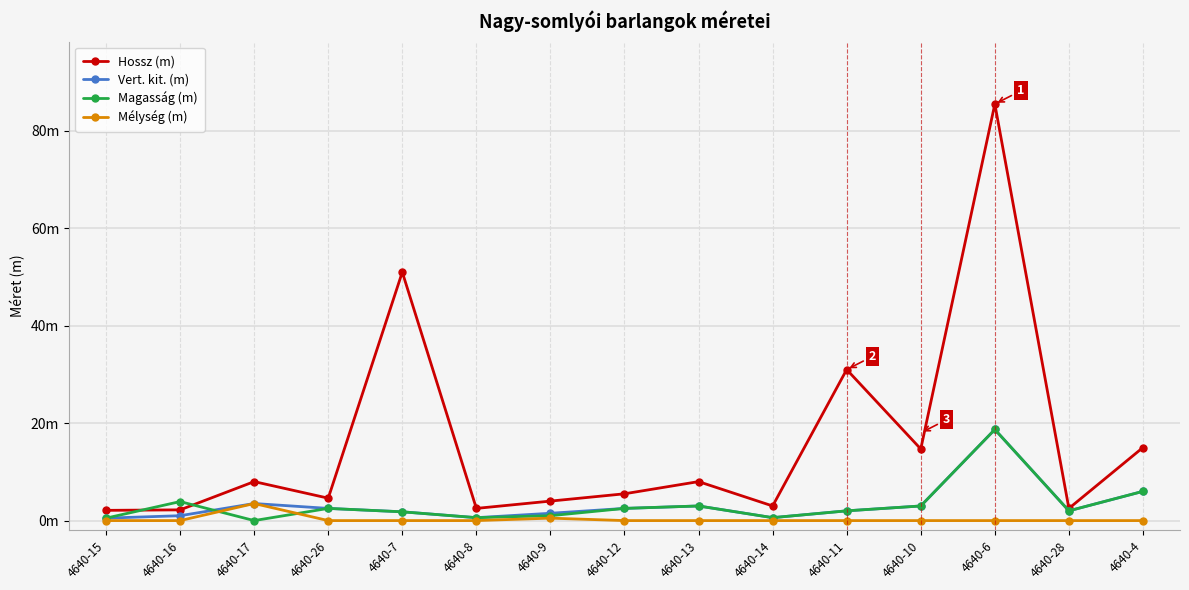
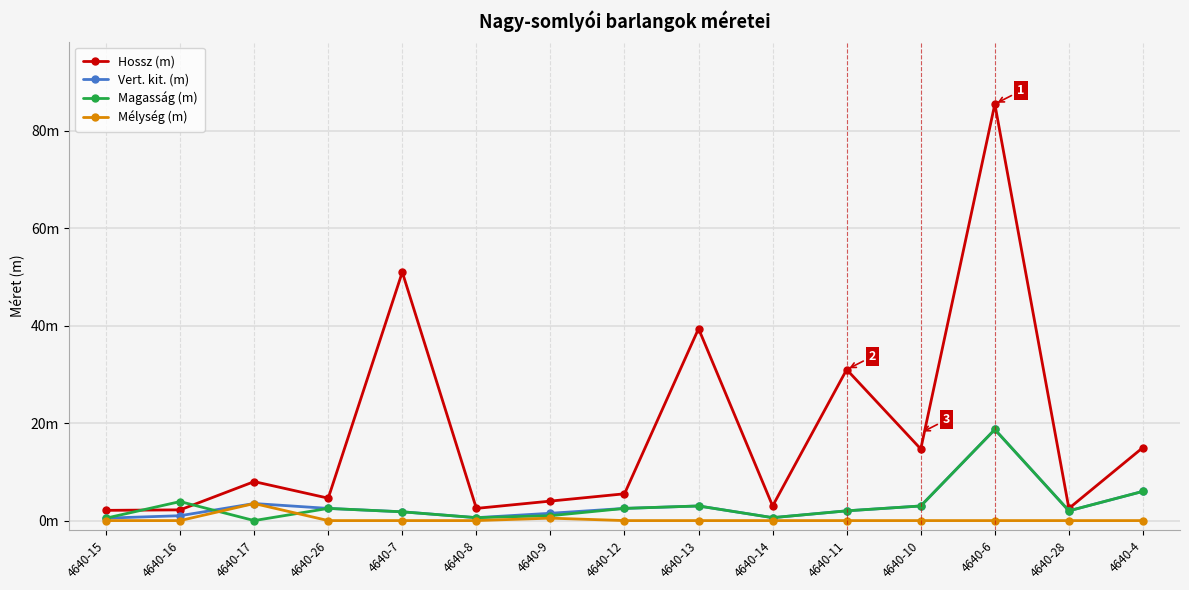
Hossz (m), 4640-13: 8m -> 39m
